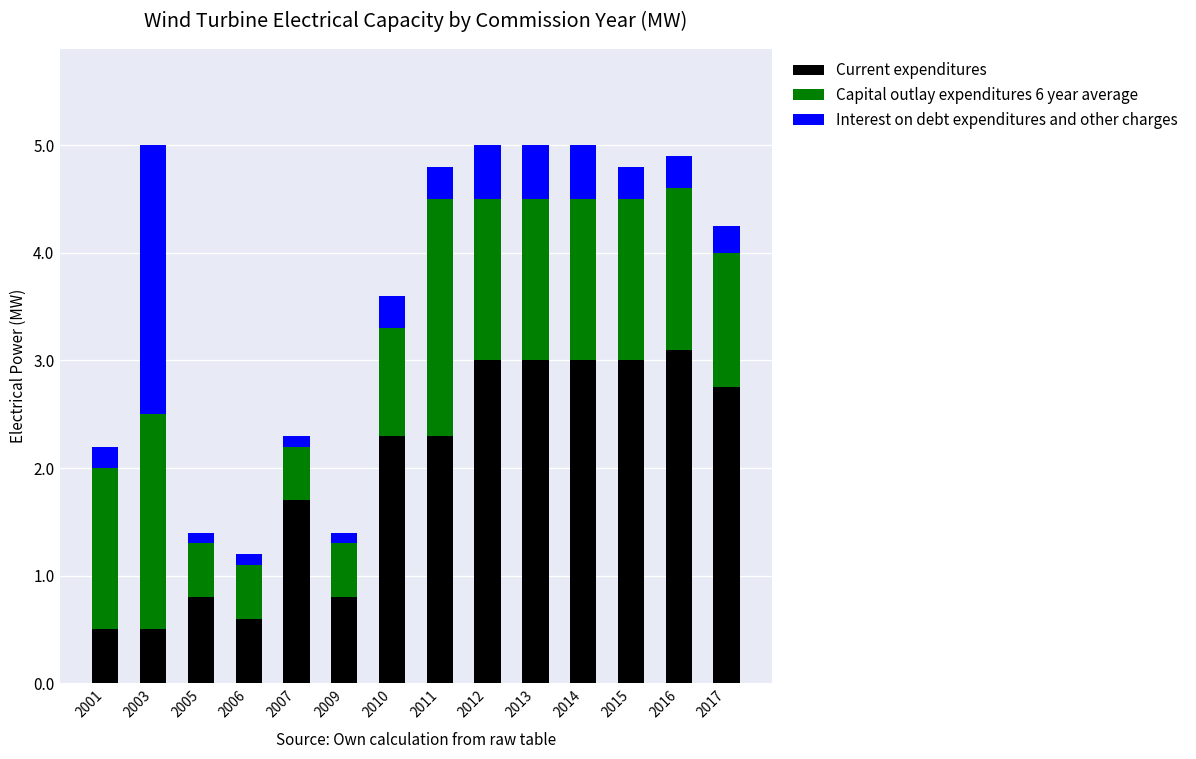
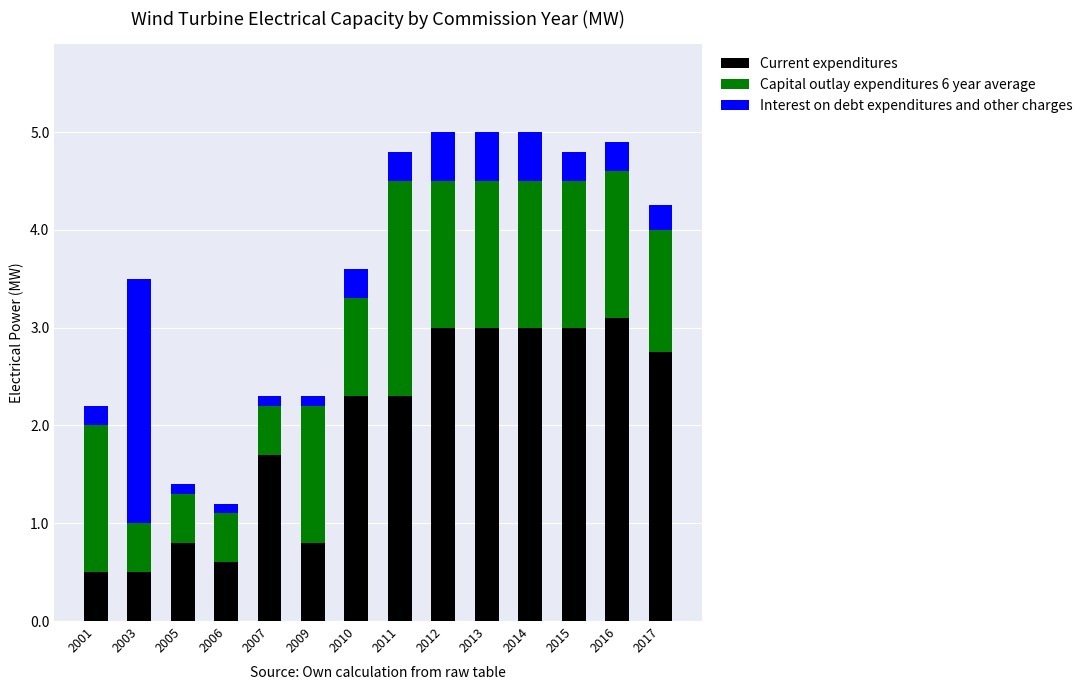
Capital outlay expenditures 6 year average, 2003: 2.0 -> 0.5
Capital outlay expenditures 6 year average, 2009: 0.5 -> 1.4
